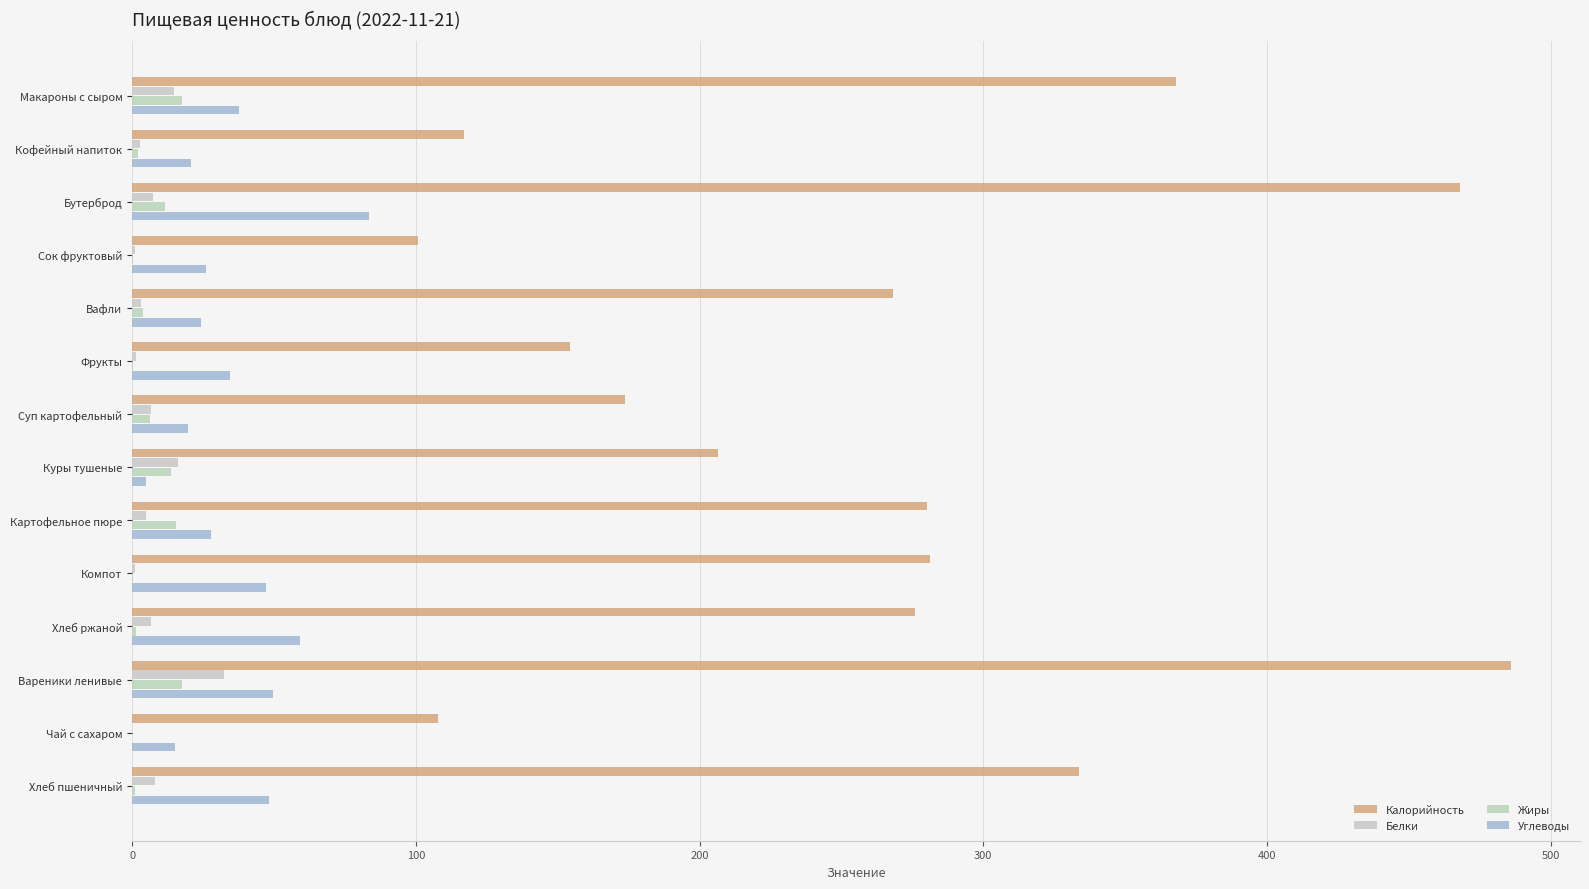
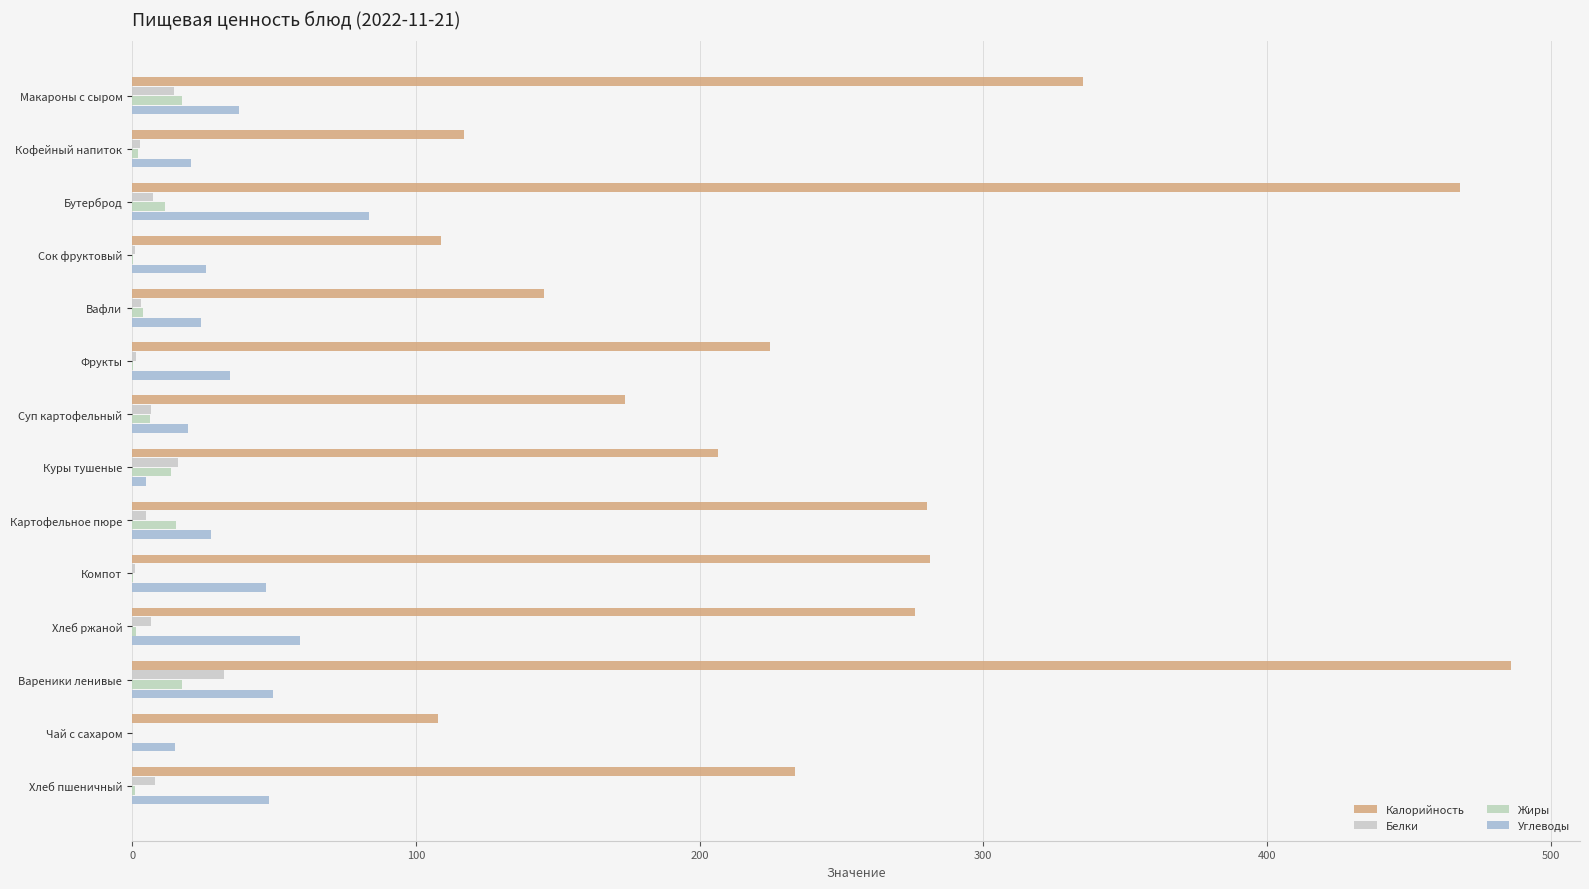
Калорийность, Макароны с сыром: 368 -> 335
Калорийность, Сок фруктовый: 101 -> 109
Калорийность, Вафли: 268 -> 145
Калорийность, Фрукты: 155 -> 225
Калорийность, Хлеб пшеничный: 334 -> 234
